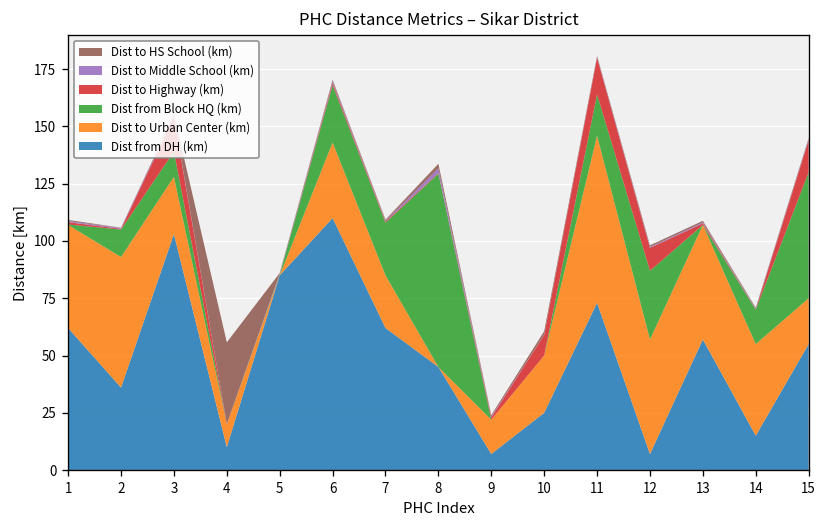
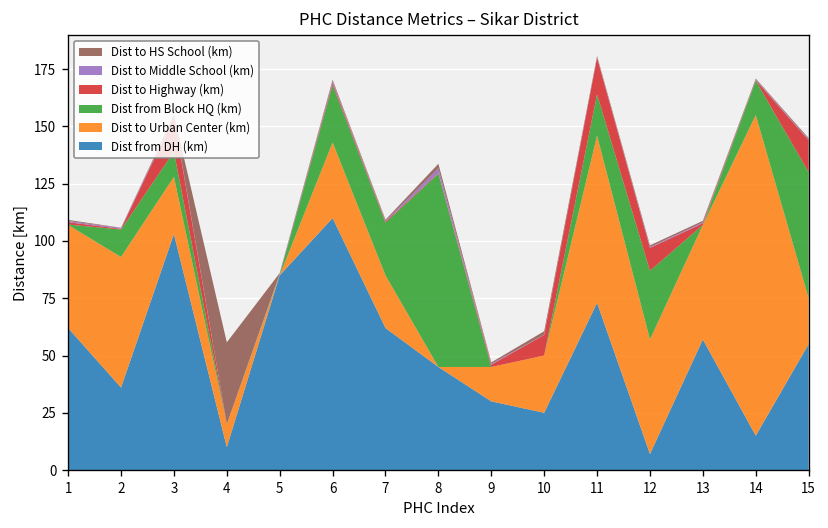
Dist from DH (km), 9: 7 -> 30
Dist to Urban Center (km), 14: 40 -> 140
